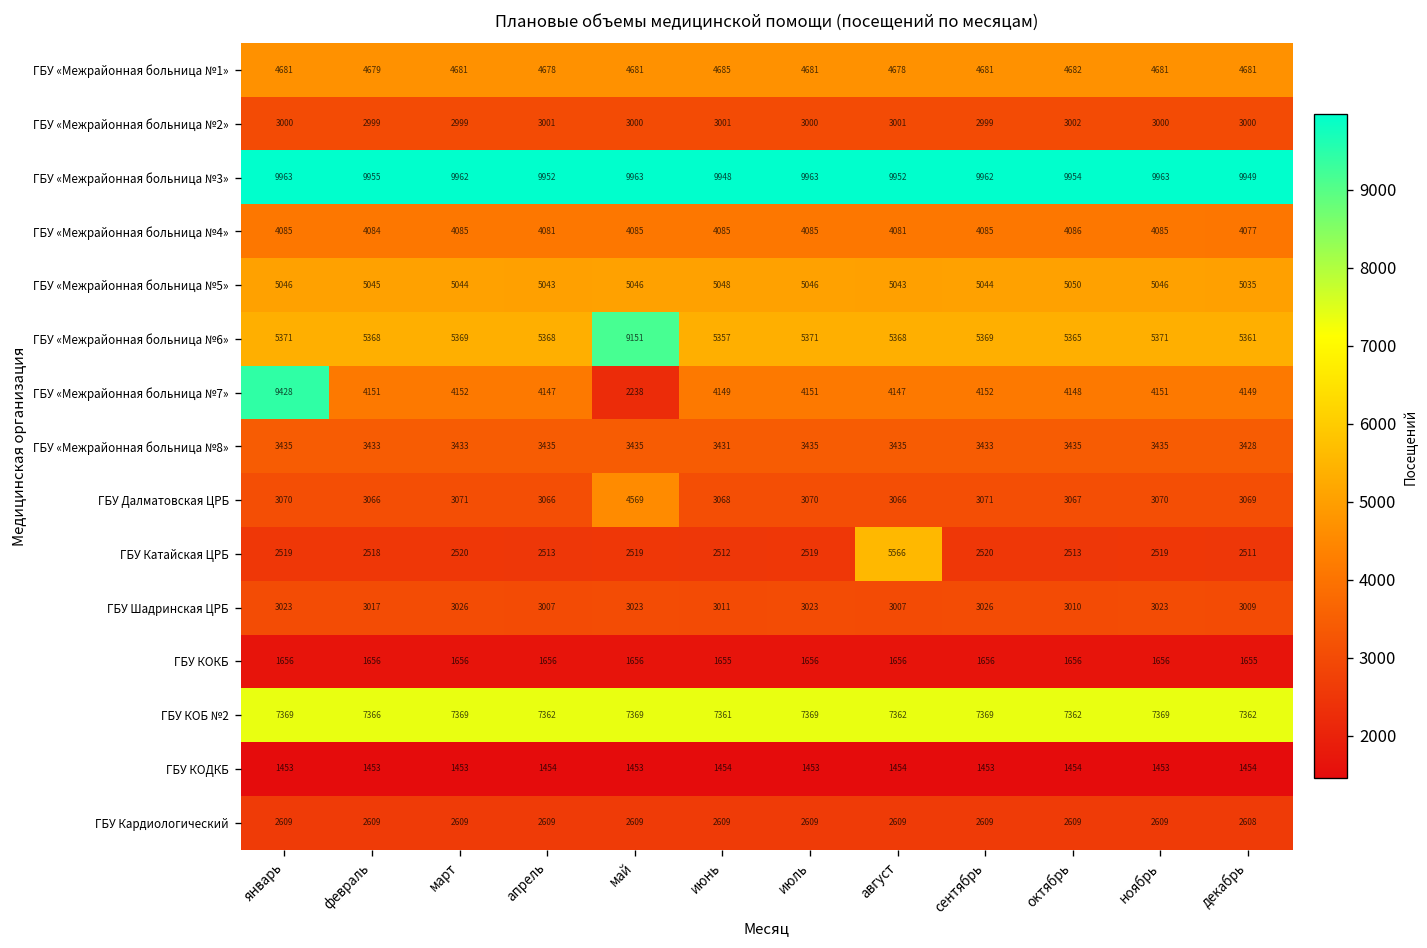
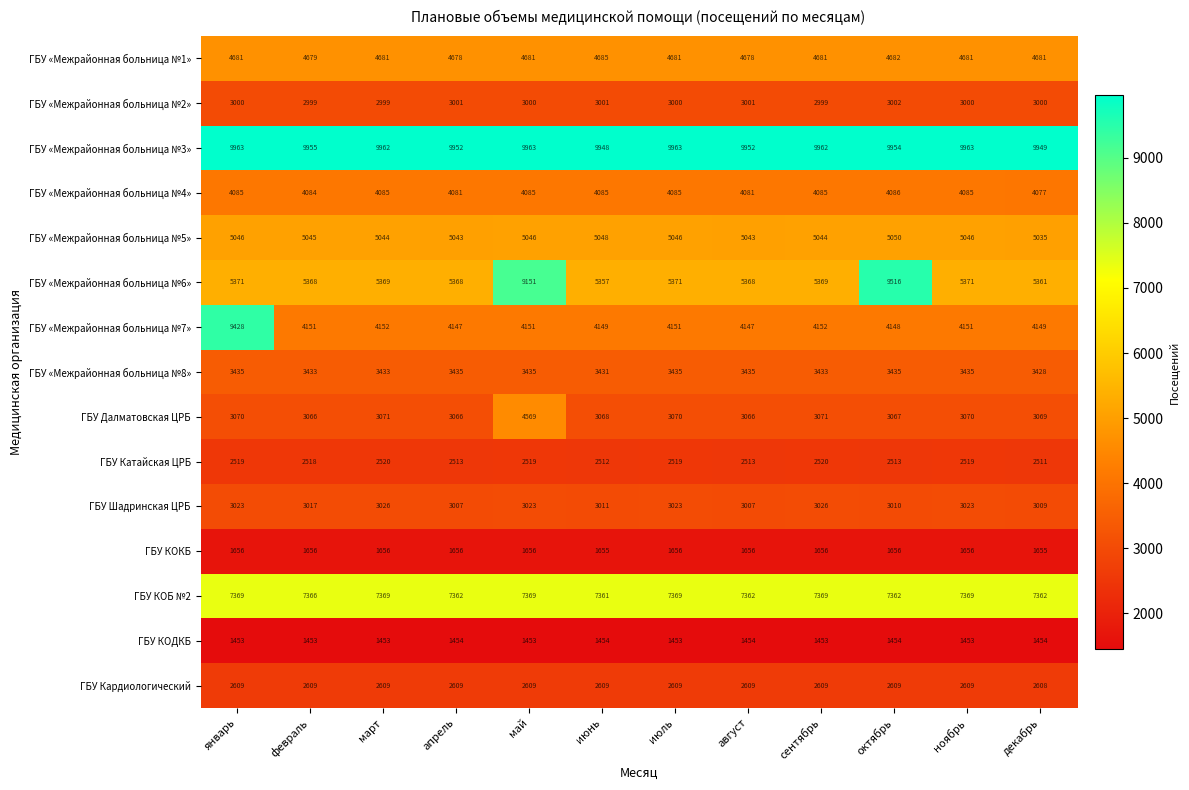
ГБУ «Межрайонная больница №6», октябрь: 5365 -> 9516
ГБУ «Межрайонная больница №7», май: 2238 -> 4151
ГБУ Катайская ЦРБ, август: 5566 -> 2513
